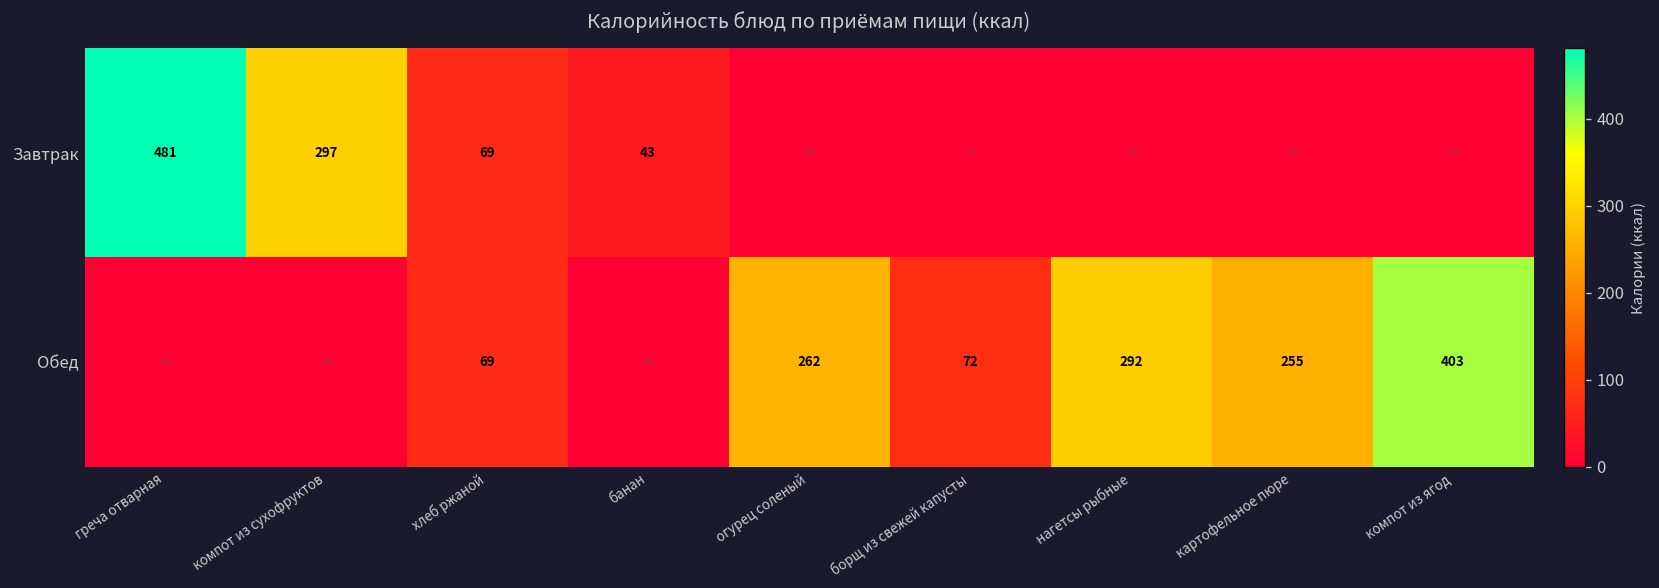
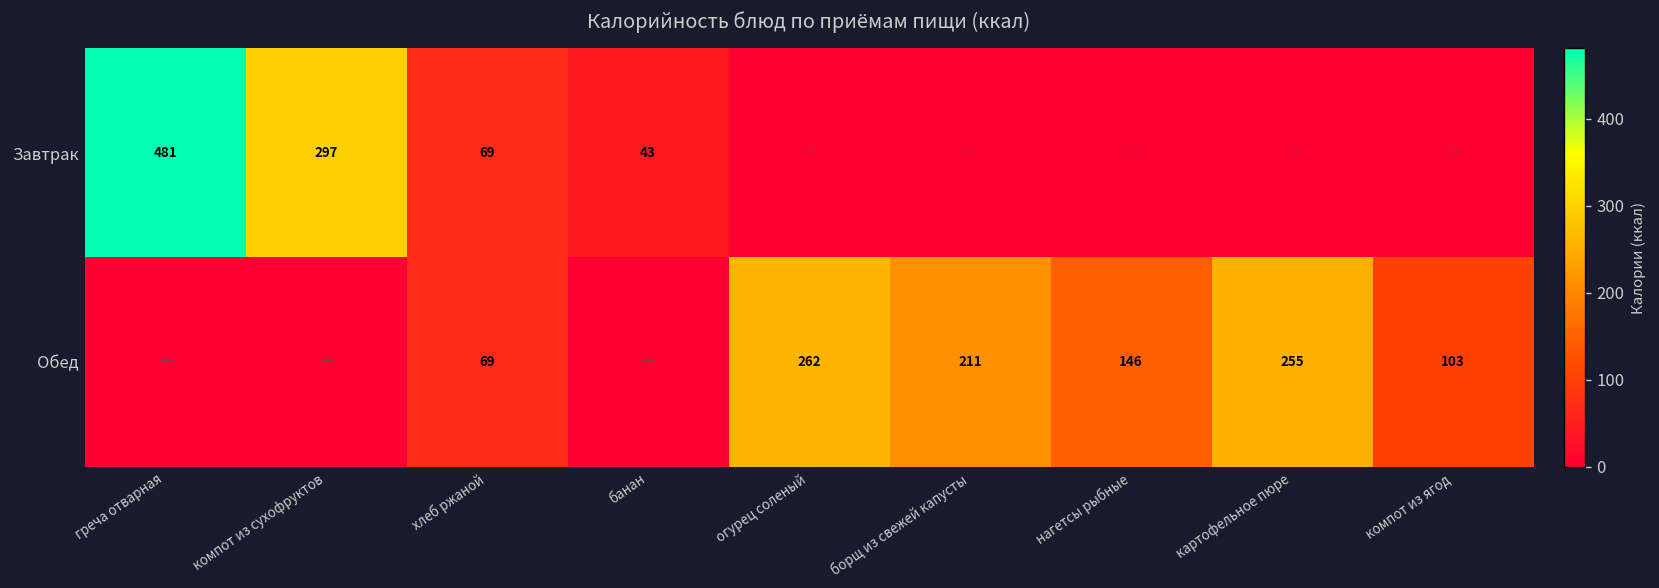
Обед, борщ из свежей капусты: 72 -> 211
Обед, нагетсы рыбные: 292 -> 146
Обед, компот из ягод: 403 -> 103
